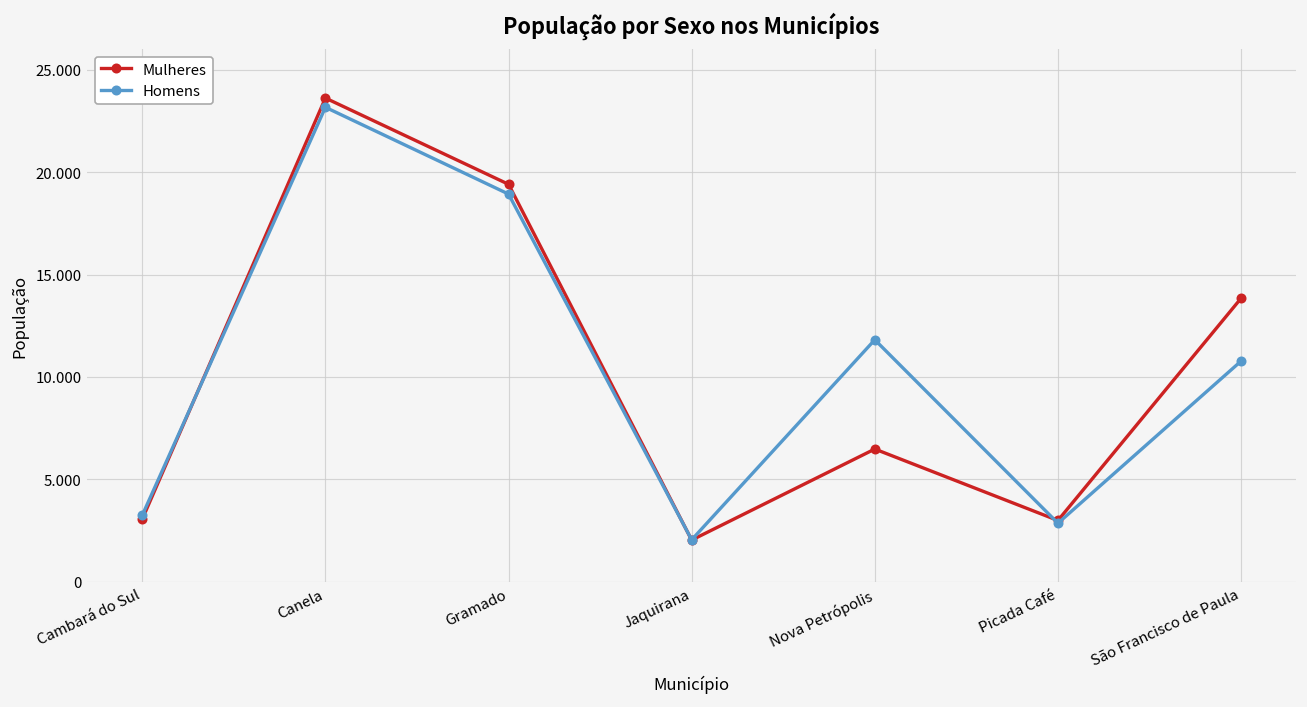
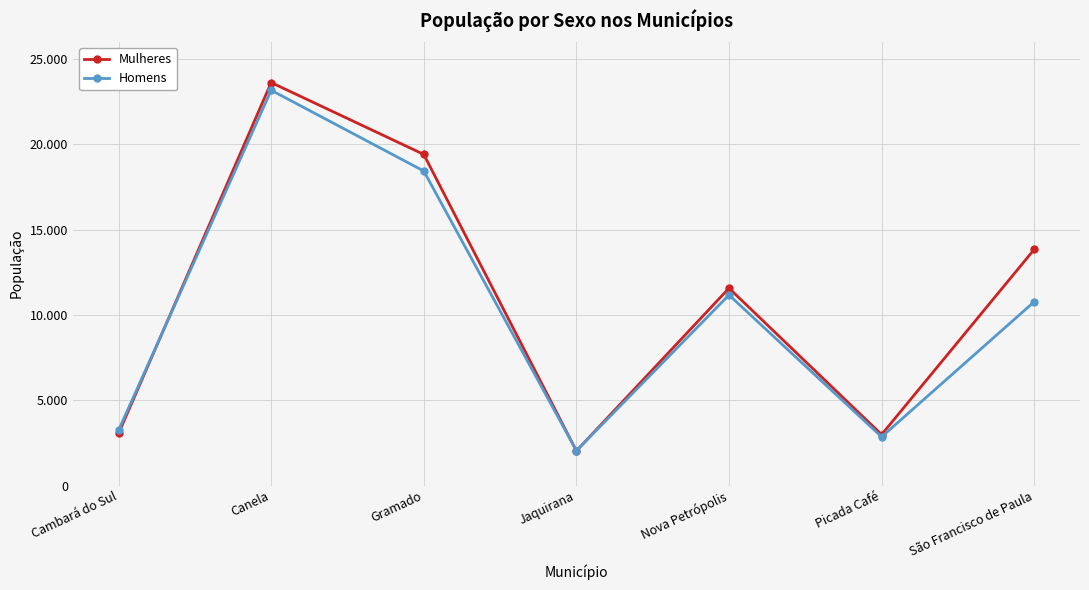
Homens, Gramado: 18.9 -> 18.4
Mulheres, Nova Petrópolis: 6.5 -> 11.6
Homens, Nova Petrópolis: 11.8 -> 11.2
